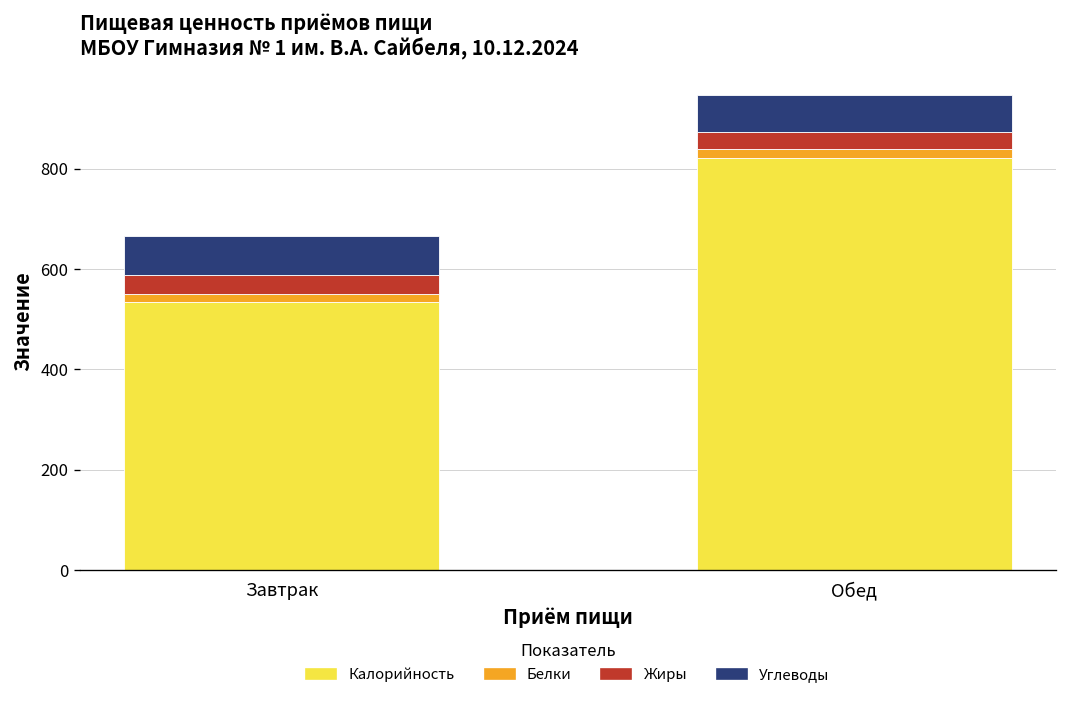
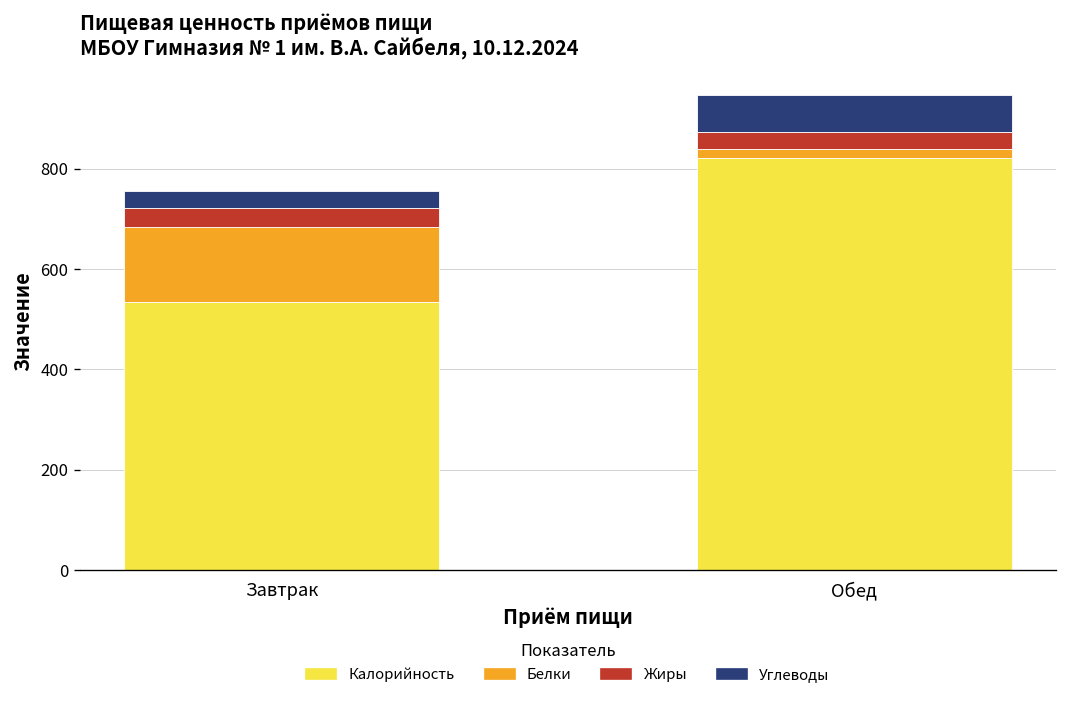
Белки, Завтрак: 20 -> 150
Углеводы, Завтрак: 80 -> 40
